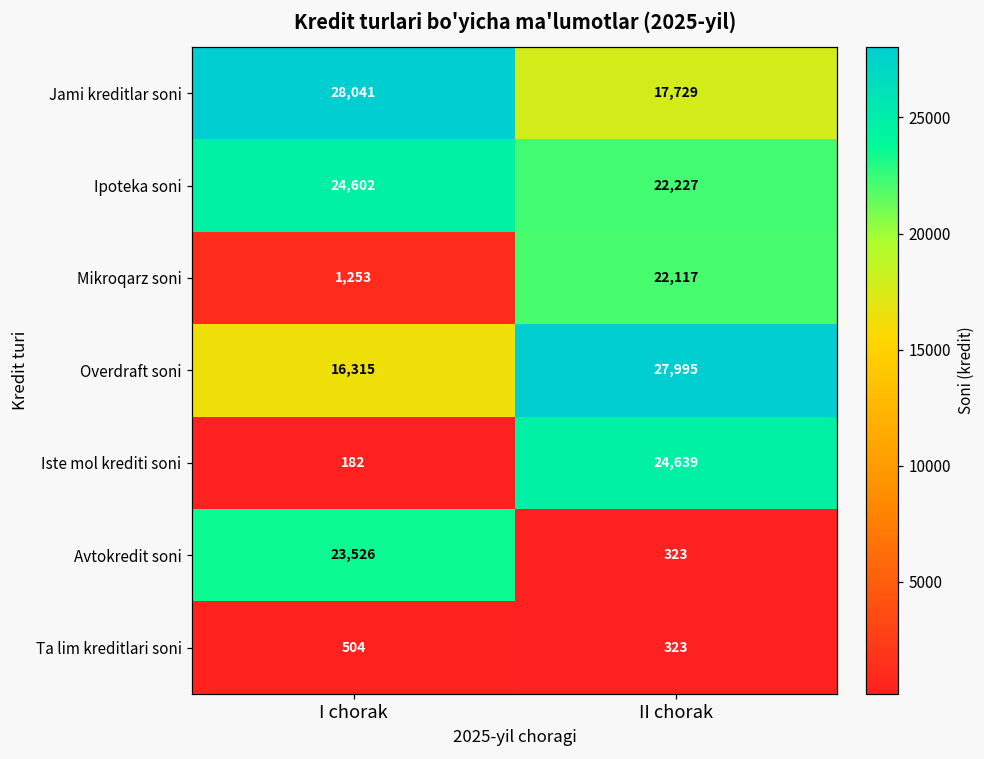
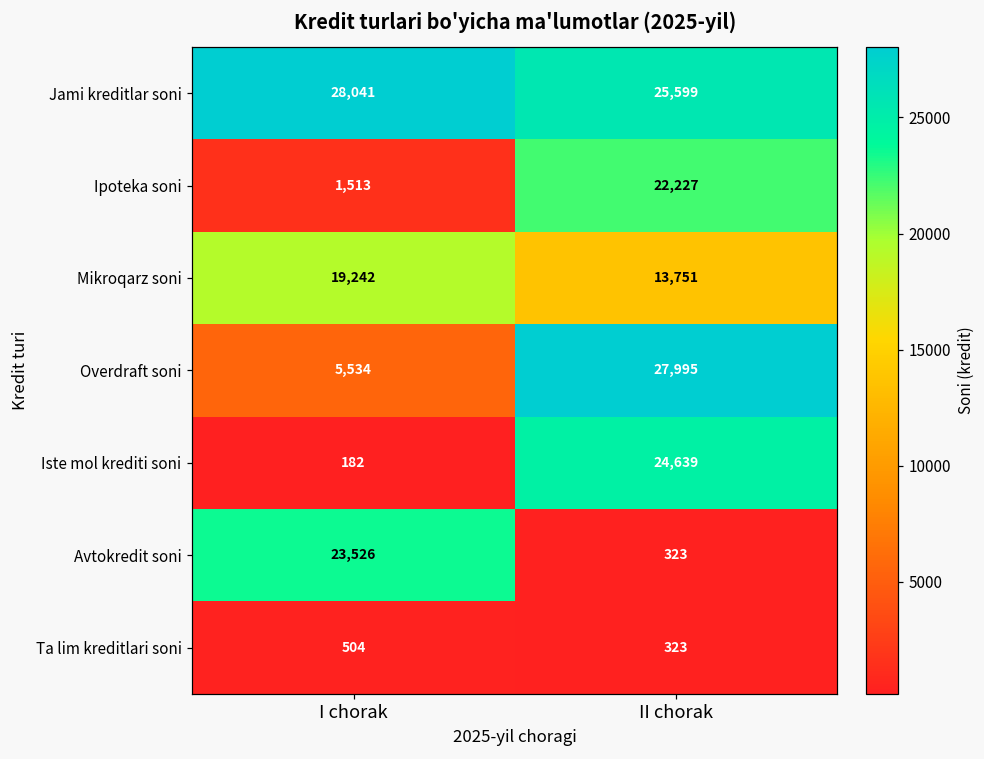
Jami kreditlar soni, II chorak: 17,729 -> 25,599
Ipoteka soni, I chorak: 24,602 -> 1,513
Mikroqarz soni, I chorak: 1,253 -> 19,242
Mikroqarz soni, II chorak: 22,117 -> 13,751
Overdraft soni, I chorak: 16,315 -> 5,534
